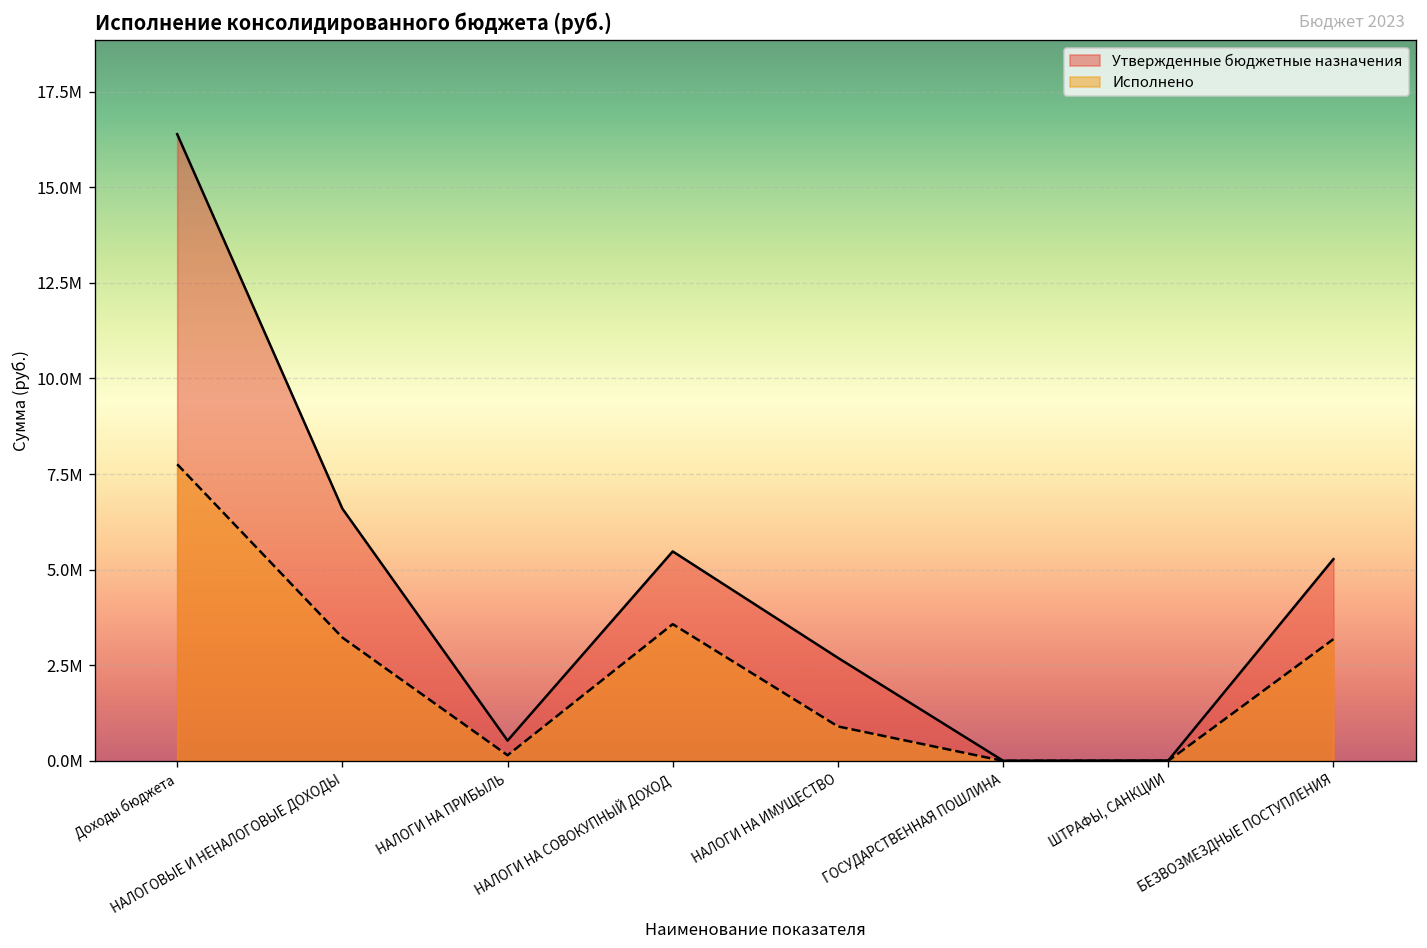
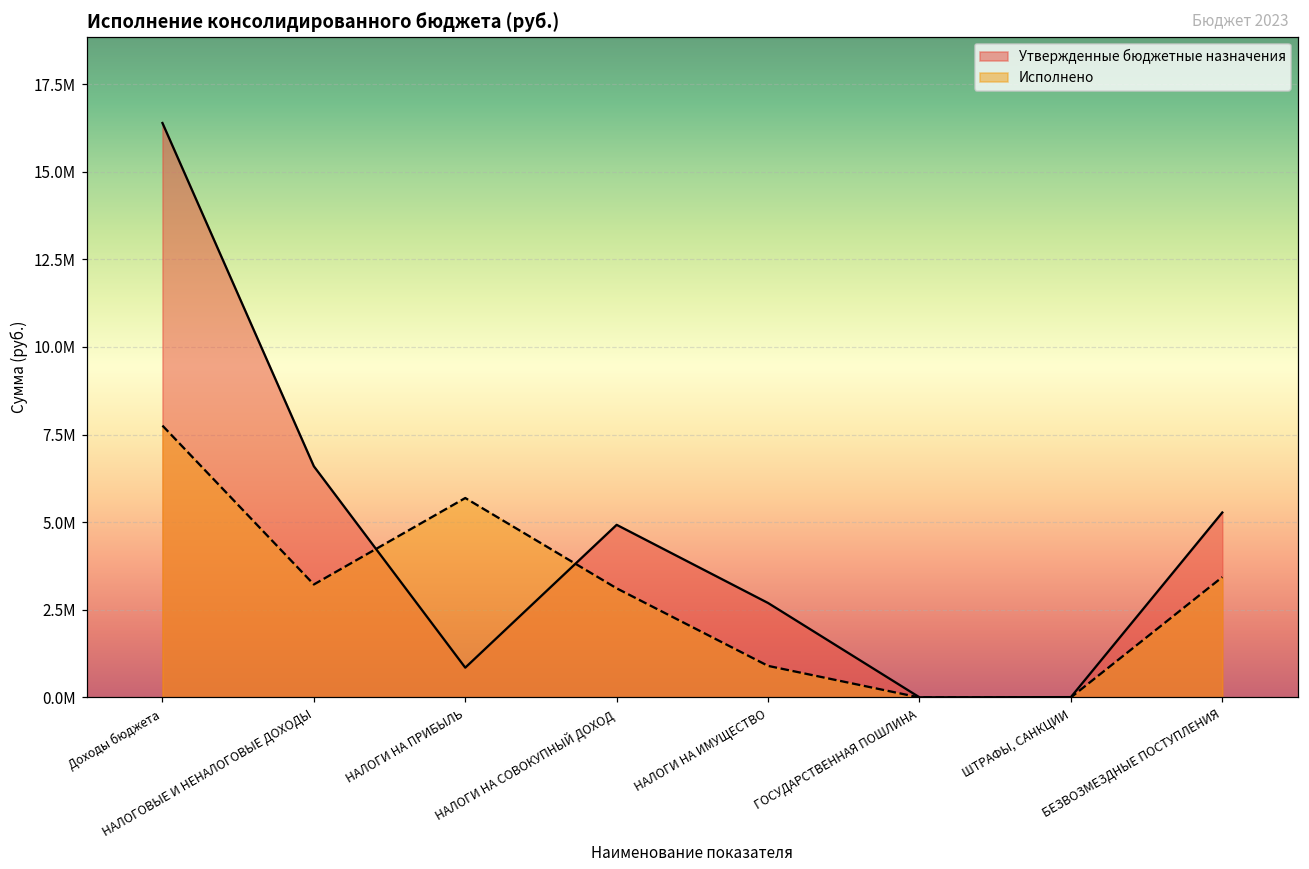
Утвержденные бюджетные назначения, НАЛОГИ НА ПРИБЫЛЬ: 500000 -> 900000
Исполнено, НАЛОГИ НА ПРИБЫЛЬ: 100000 -> 5700000
Утвержденные бюджетные назначения, НАЛОГИ НА СОВОКУПНЫЙ ДОХОД: 5500000 -> 4900000
Исполнено, НАЛОГИ НА СОВОКУПНЫЙ ДОХОД: 3600000 -> 3100000
Исполнено, БЕЗВОЗМЕЗДНЫЕ ПОСТУПЛЕНИЯ: 3200000 -> 3400000
